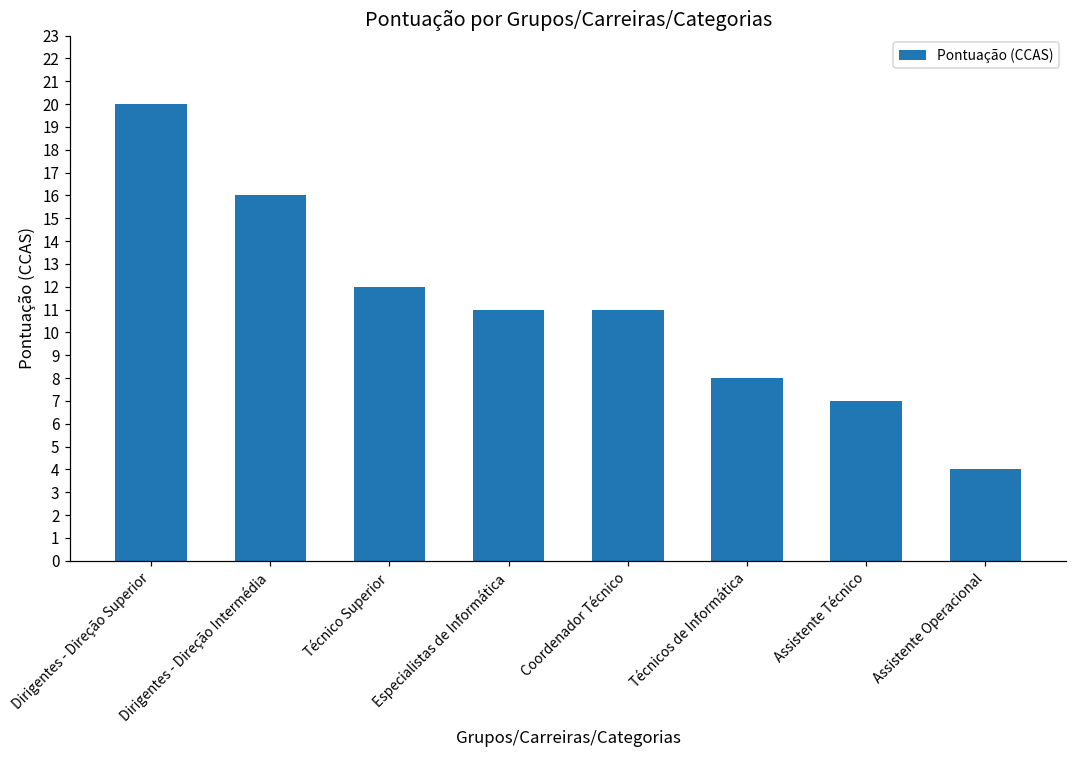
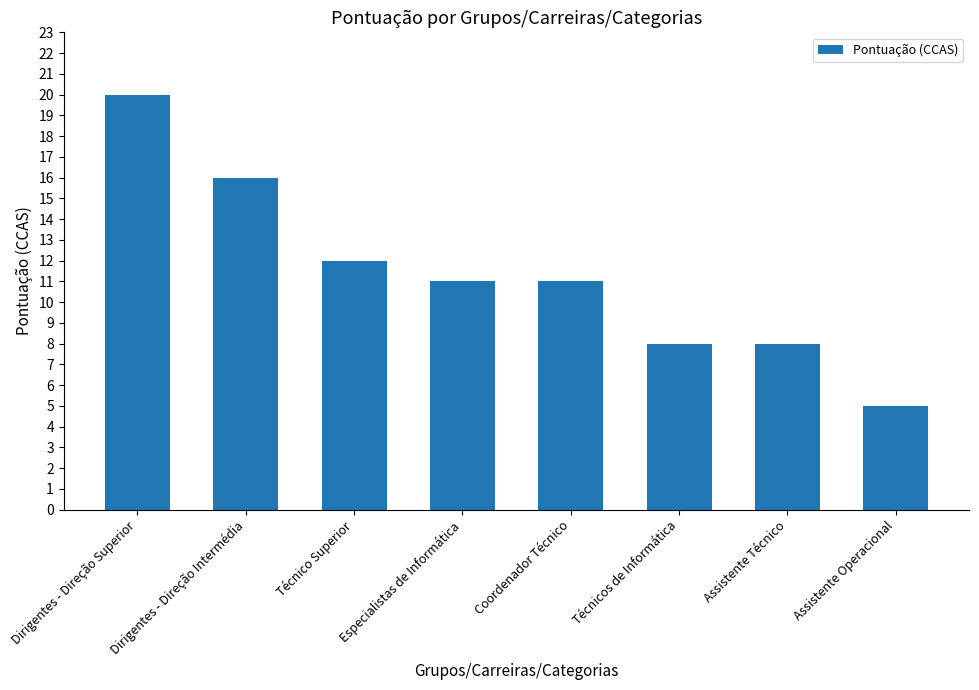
Assistente Técnico: 7 -> 8
Assistente Operacional: 4 -> 5
